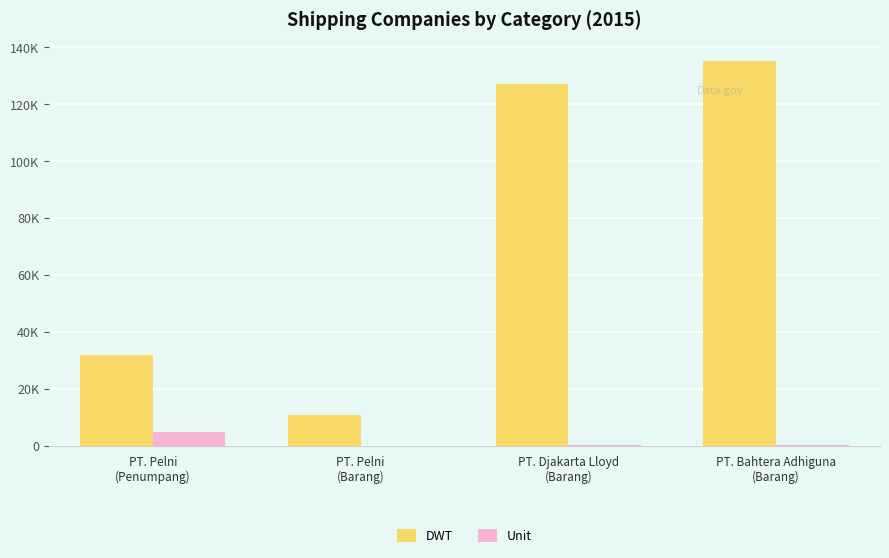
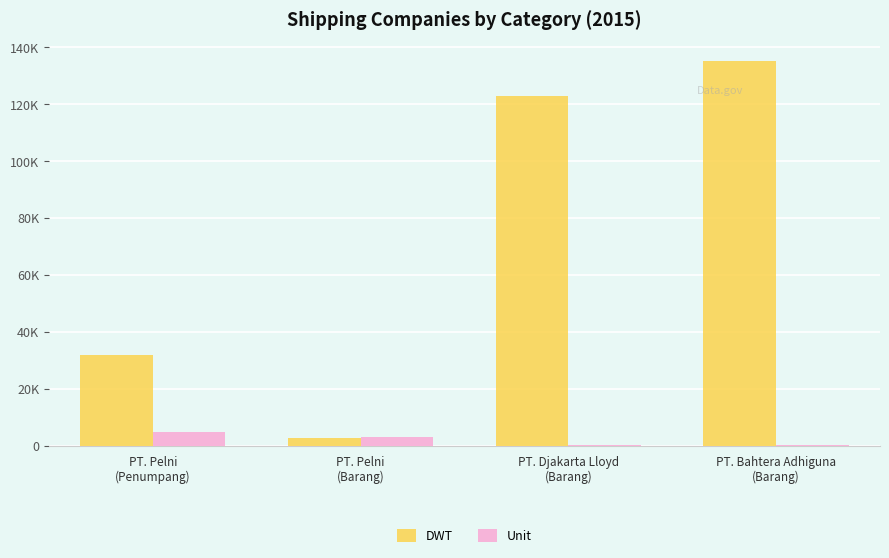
DWT, PT. Pelni (Barang): 11000 -> 3000
Unit, PT. Pelni (Barang): 0 -> 3000
DWT, PT. Djakarta Lloyd (Barang): 127000 -> 123000
